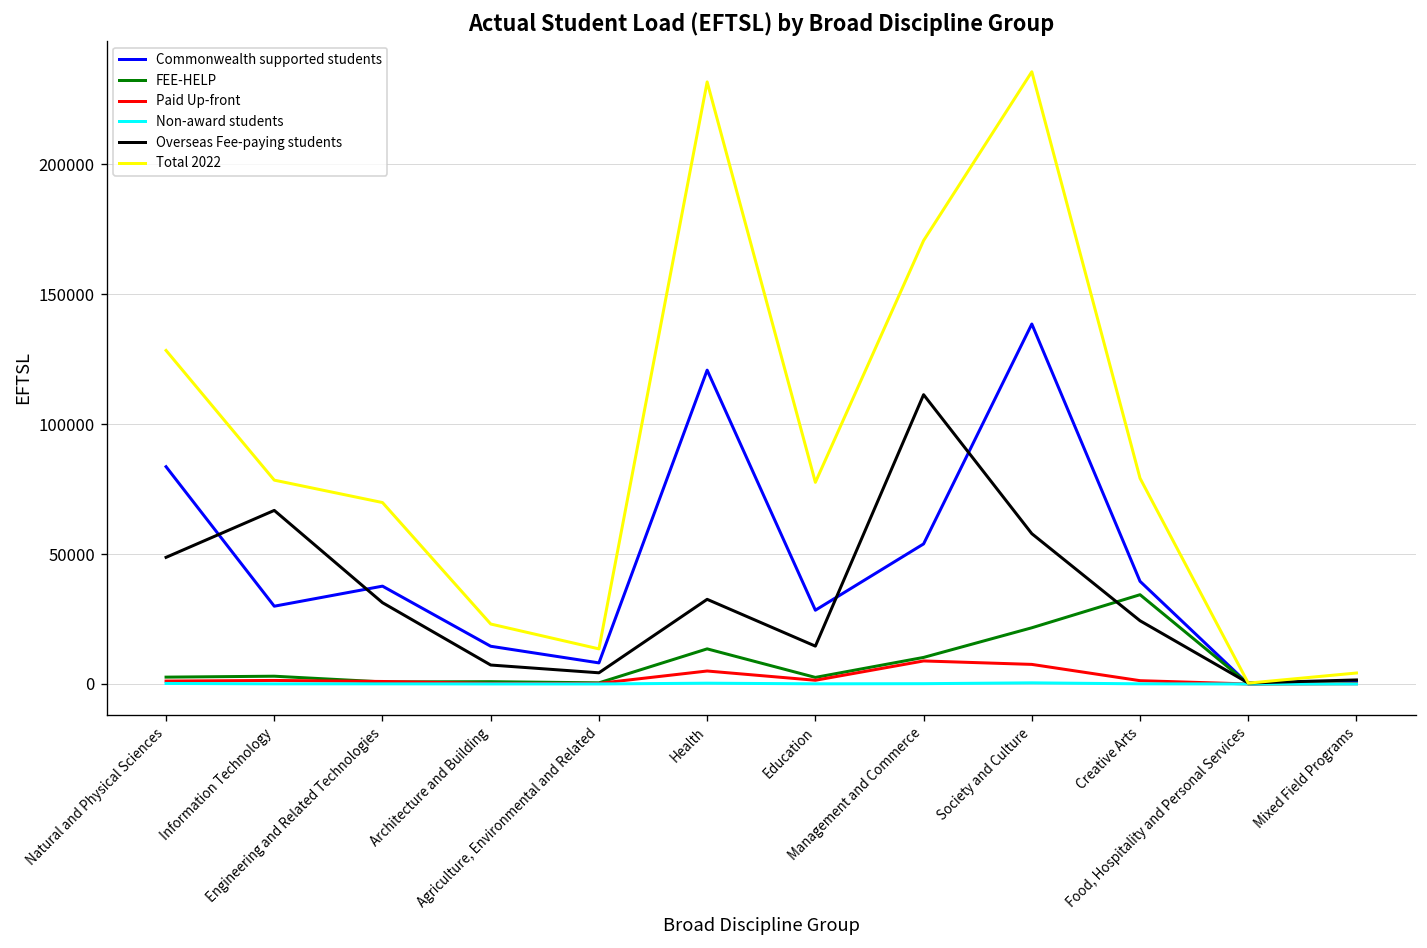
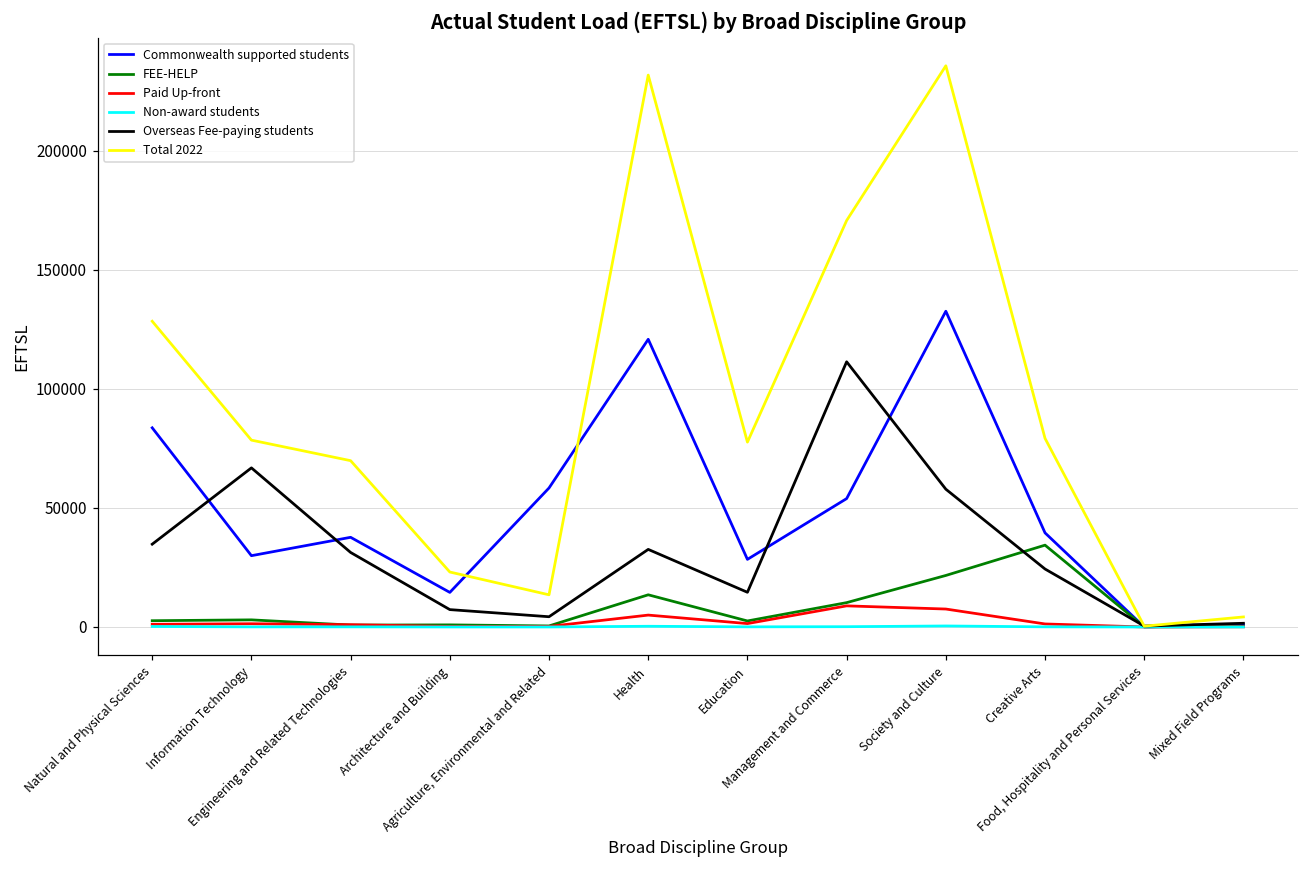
Overseas Fee-paying students, Natural and Physical Sciences: 49000 -> 35000
Commonwealth supported students, Agriculture, Environmental and Related: 8000 -> 58000
Commonwealth supported students, Society and Culture: 139000 -> 133000
